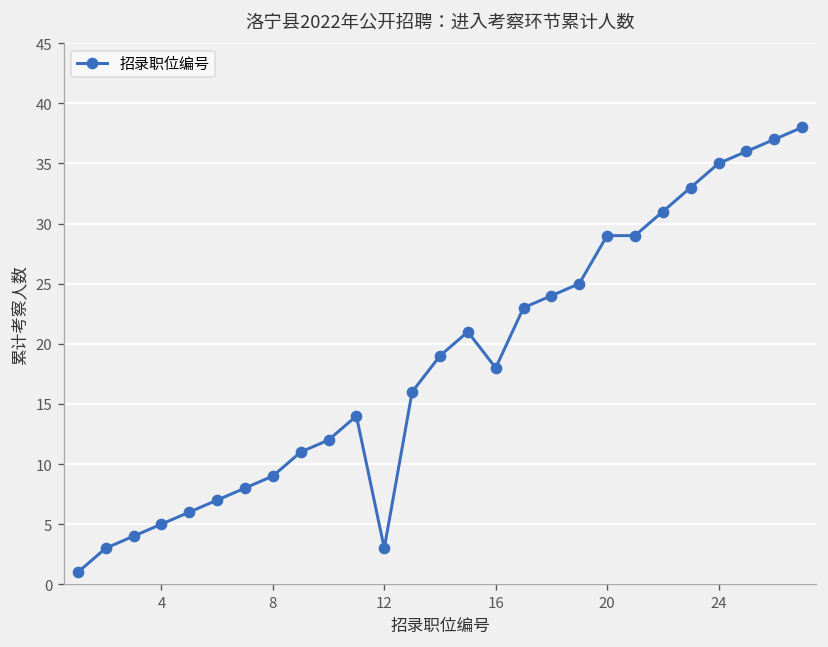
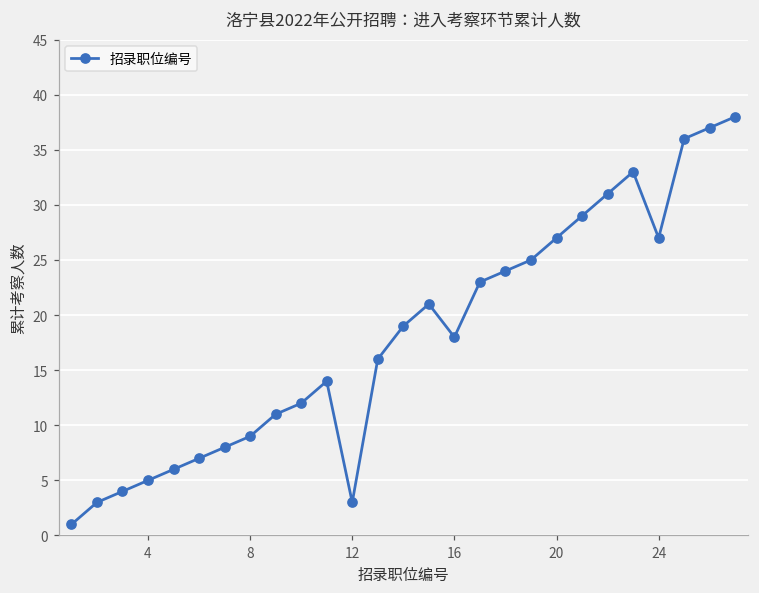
20: 29 -> 27
24: 35 -> 27
